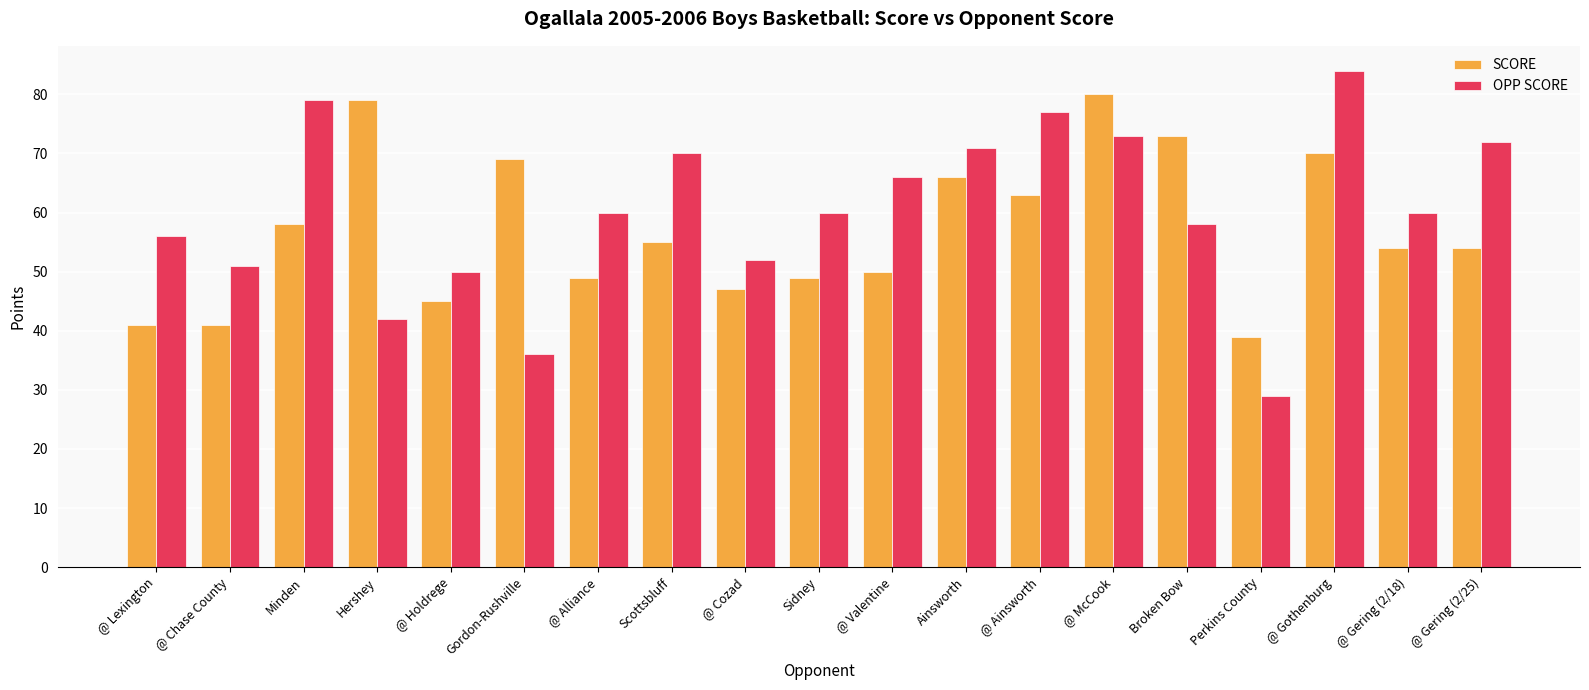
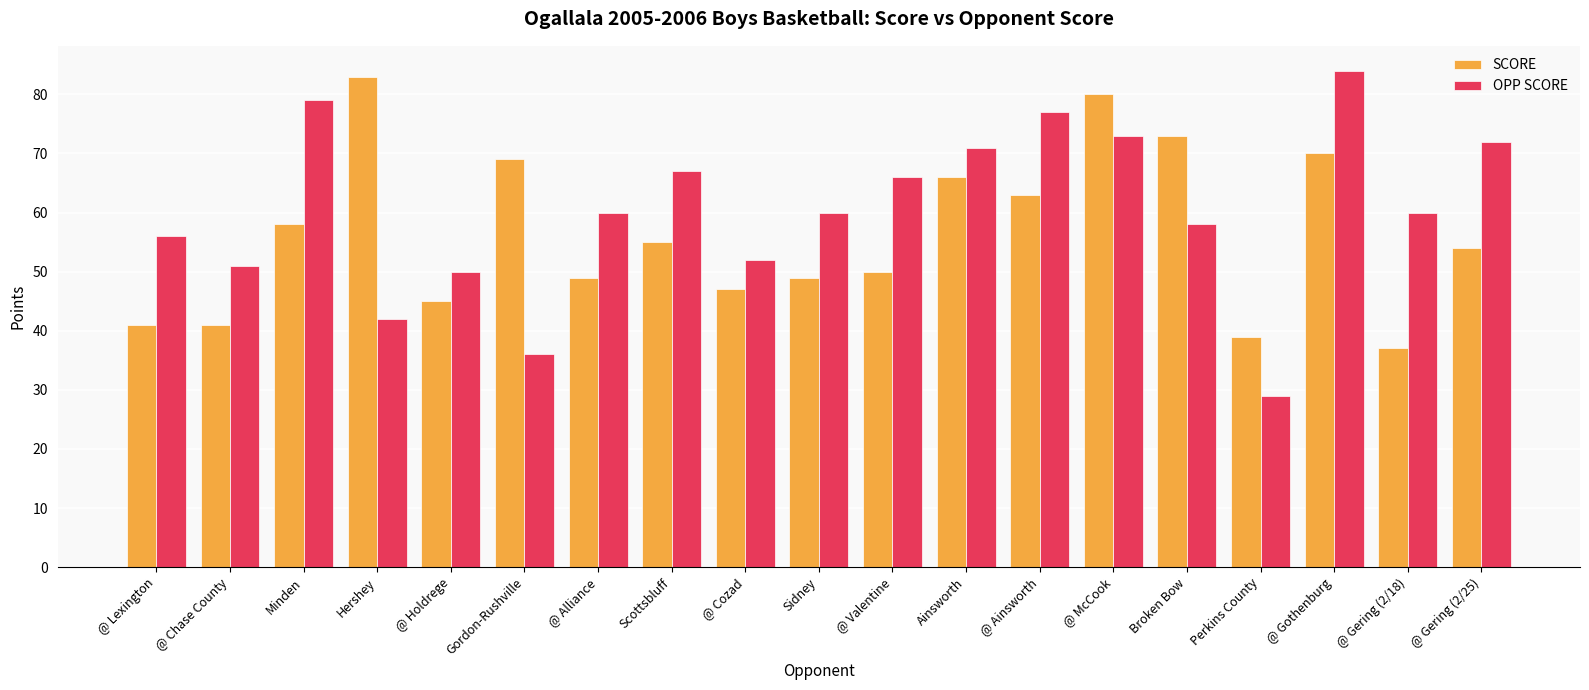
SCORE, Hershey: 79 -> 83
OPP SCORE, Scottsbluff: 70 -> 67
SCORE, @ Gering (2/18): 54 -> 37
